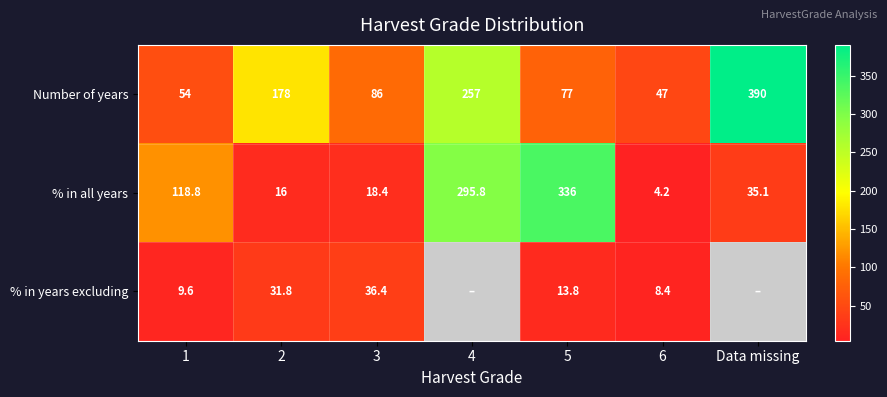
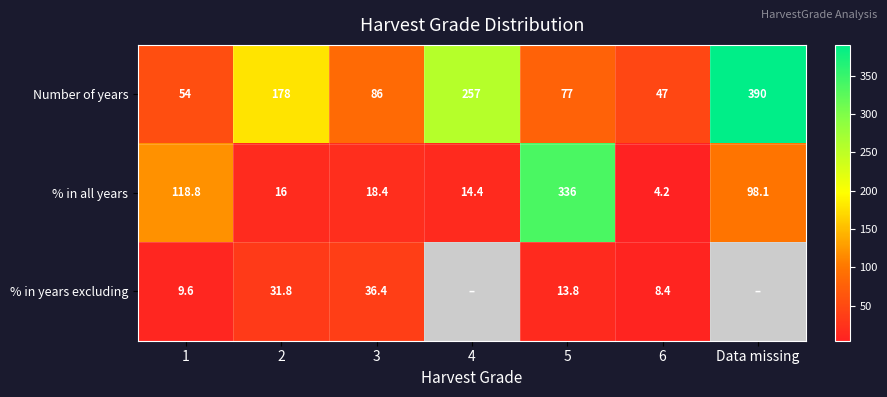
% in all years, 4: 295.8 -> 14.4
% in all years, Data missing: 35.1 -> 98.1
